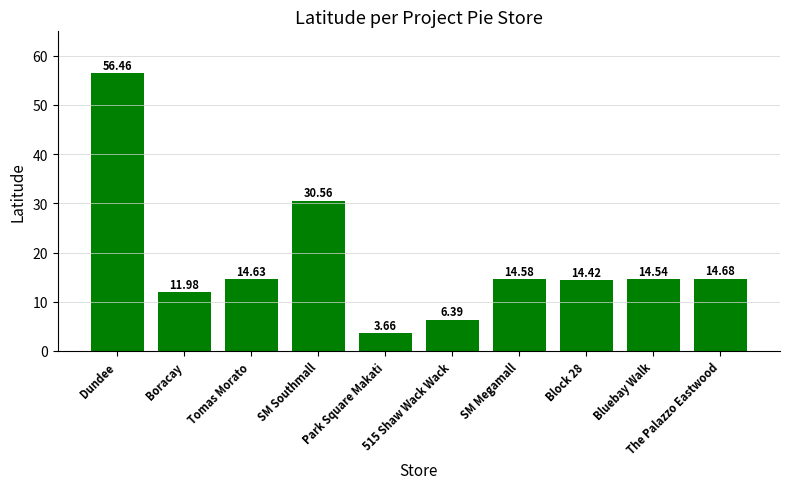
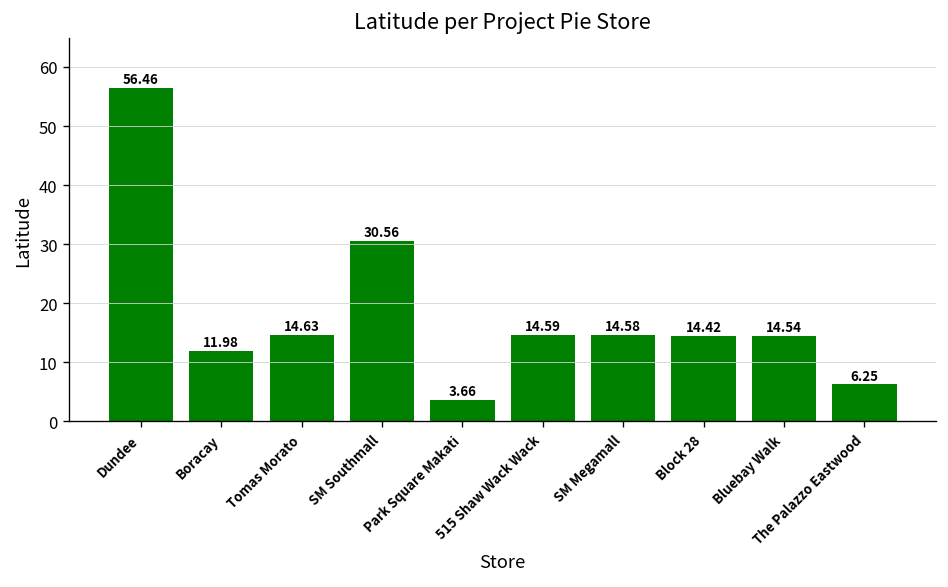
515 Shaw Wack Wack: 6.39 -> 14.59
The Palazzo Eastwood: 14.68 -> 6.25
